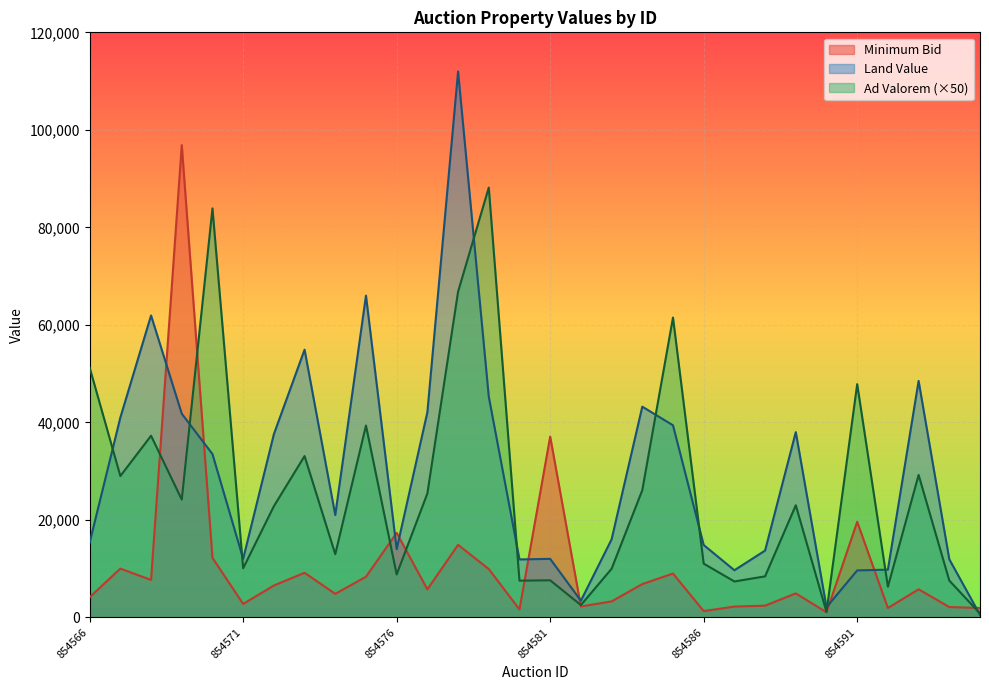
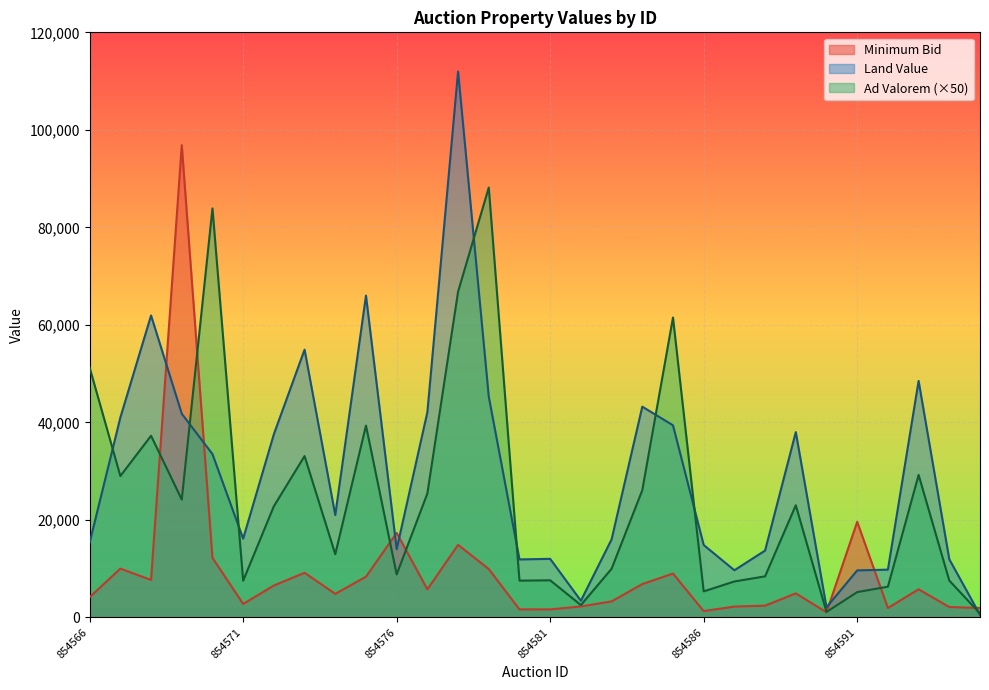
Land Value, 854571: 12,000 -> 16,000
Ad Valorem (×50), 854571: 10,000 -> 8,000
Minimum Bid, 854581: 37,000 -> 2,000
Ad Valorem (×50), 854586: 11,000 -> 5,000
Ad Valorem (×50), 854591: 48,000 -> 5,000
